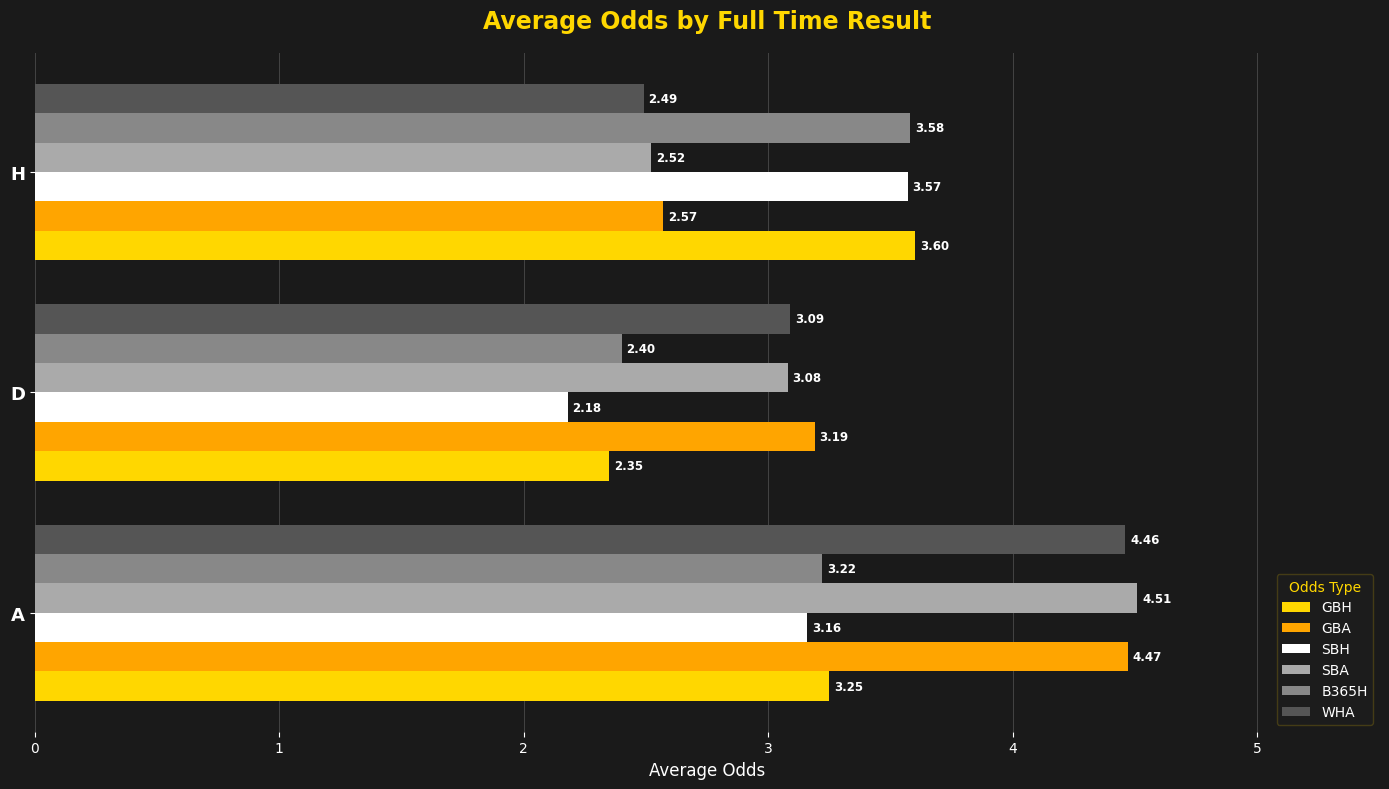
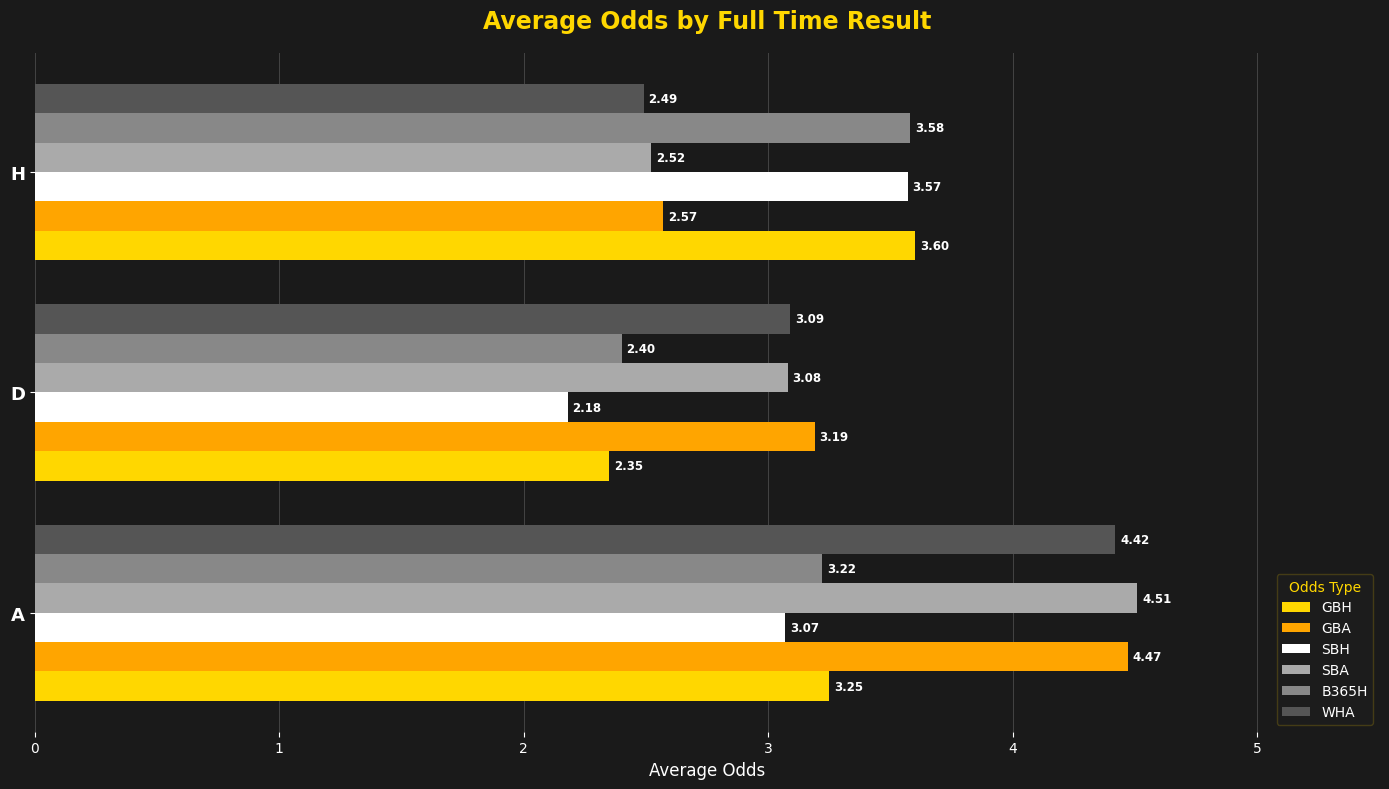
WHA, A: 4.46 -> 4.42
SBH, A: 3.16 -> 3.07
